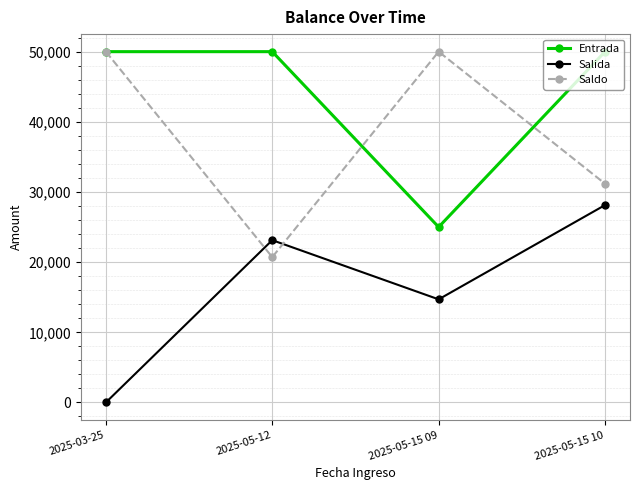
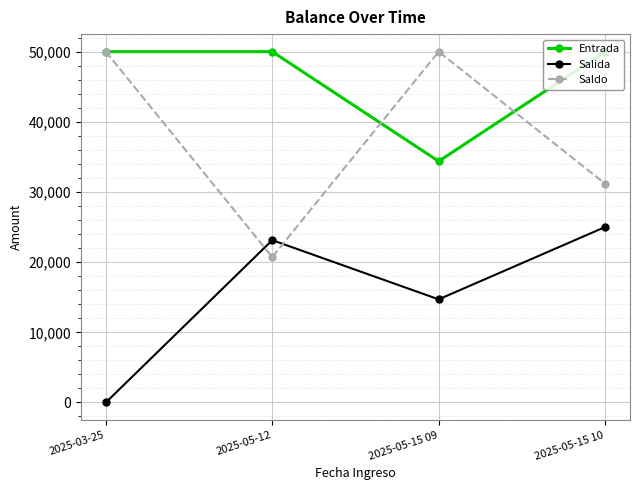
Entrada, 2025-05-15 09: 25,000 -> 34,000
Salida, 2025-05-15 10: 28,000 -> 25,000
